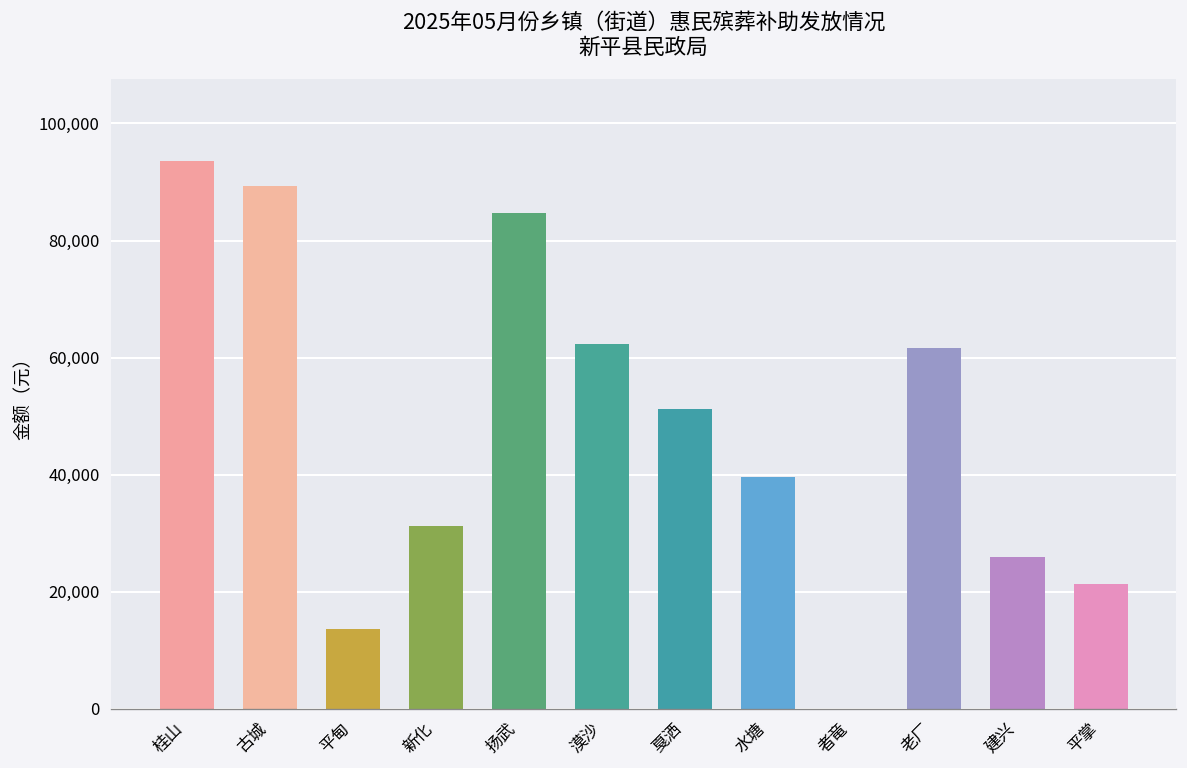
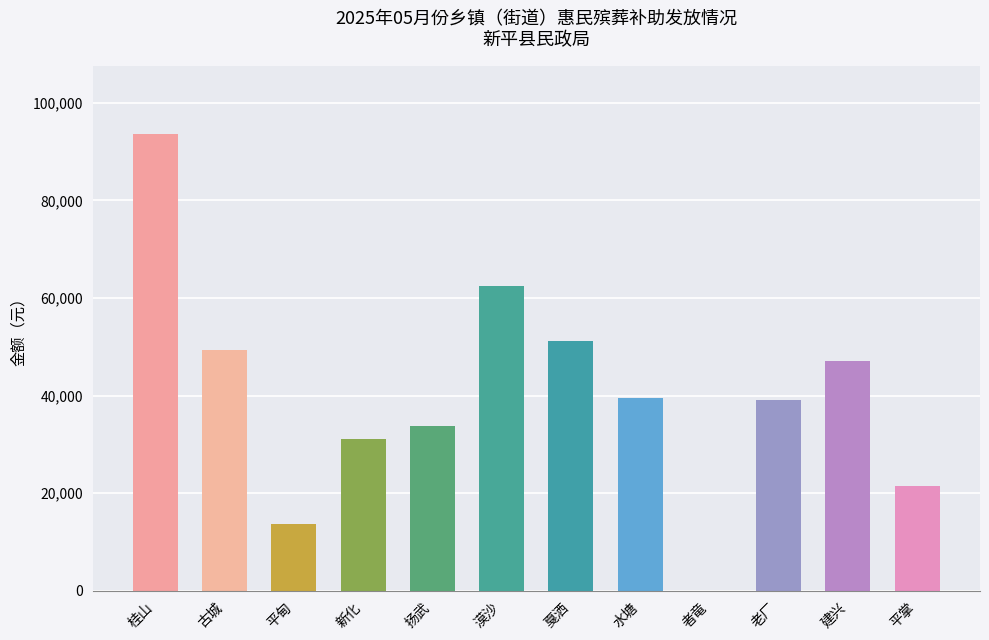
古城: 89,000 -> 49,000
扬武: 85,000 -> 34,000
老厂: 62,000 -> 39,000
建兴: 26,000 -> 47,000
